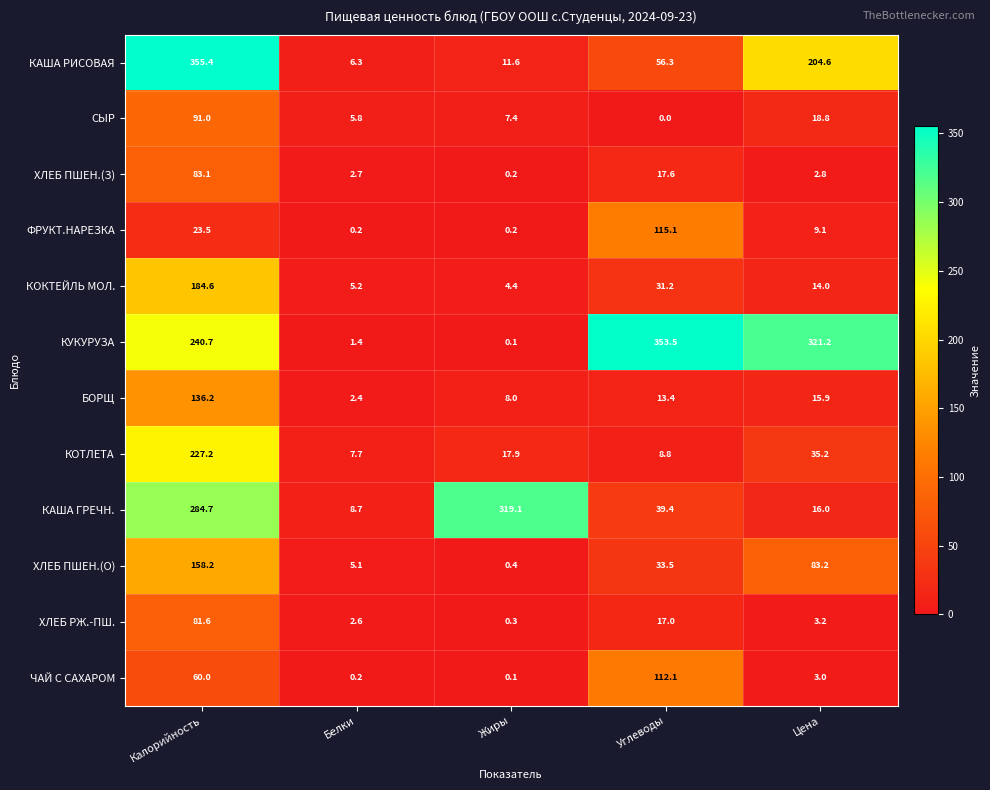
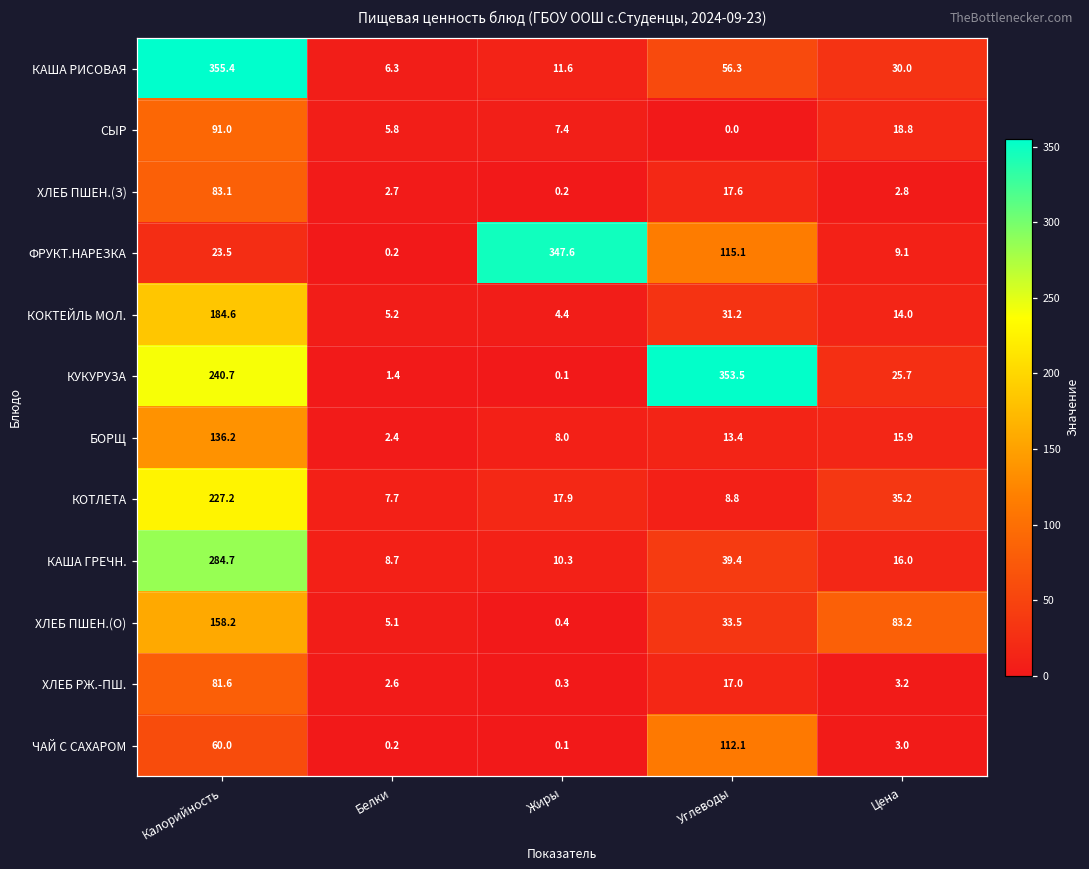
КАША РИСОВАЯ, Цена: 204.6 -> 30.0
ФРУКТ.НАРЕЗКА, Жиры: 0.2 -> 347.6
КУКУРУЗА, Цена: 321.2 -> 25.7
КАША ГРЕЧН., Жиры: 319.1 -> 10.3
